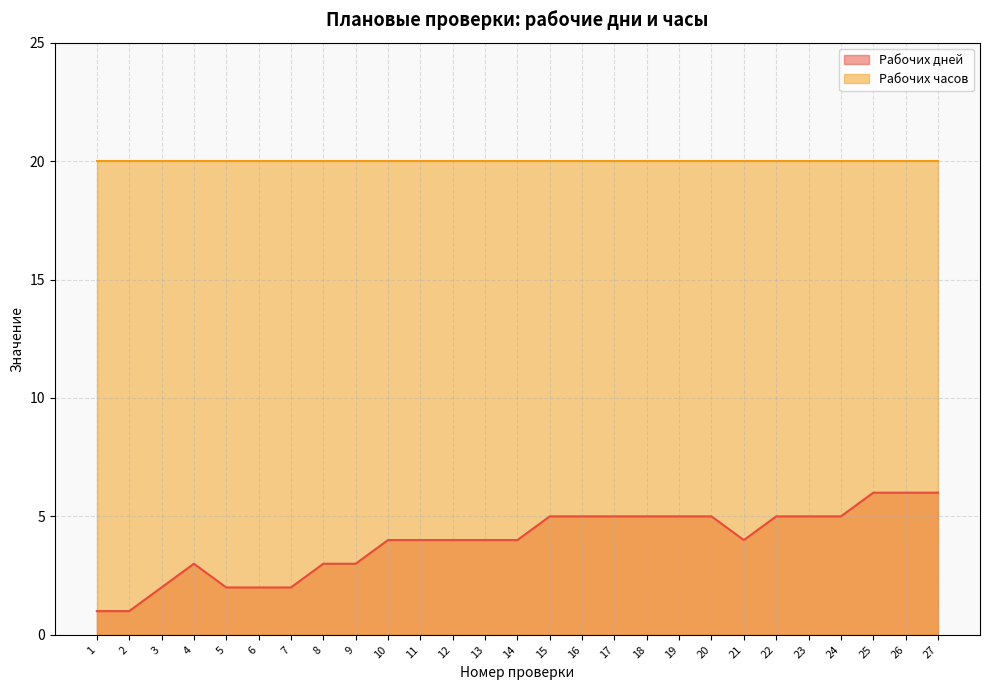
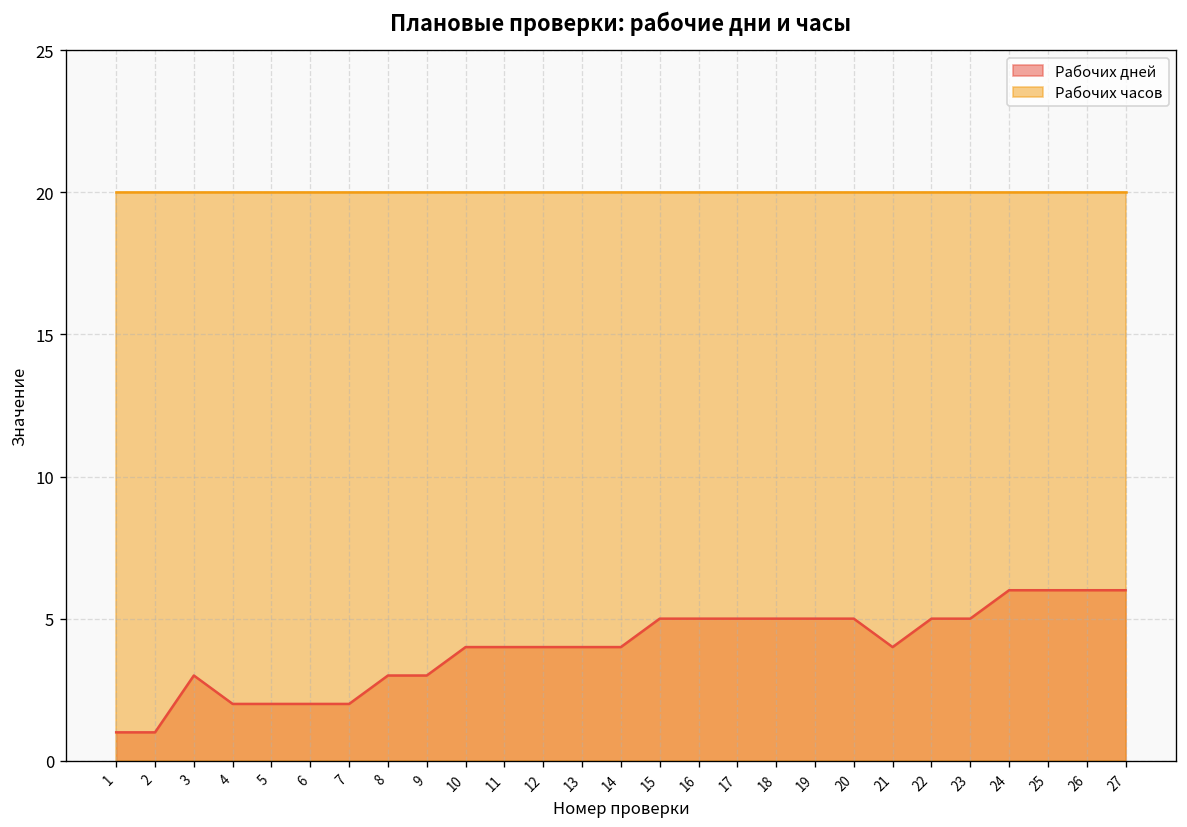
Рабочих дней, 3: 2 -> 3
Рабочих дней, 4: 3 -> 2
Рабочих дней, 24: 5 -> 6
